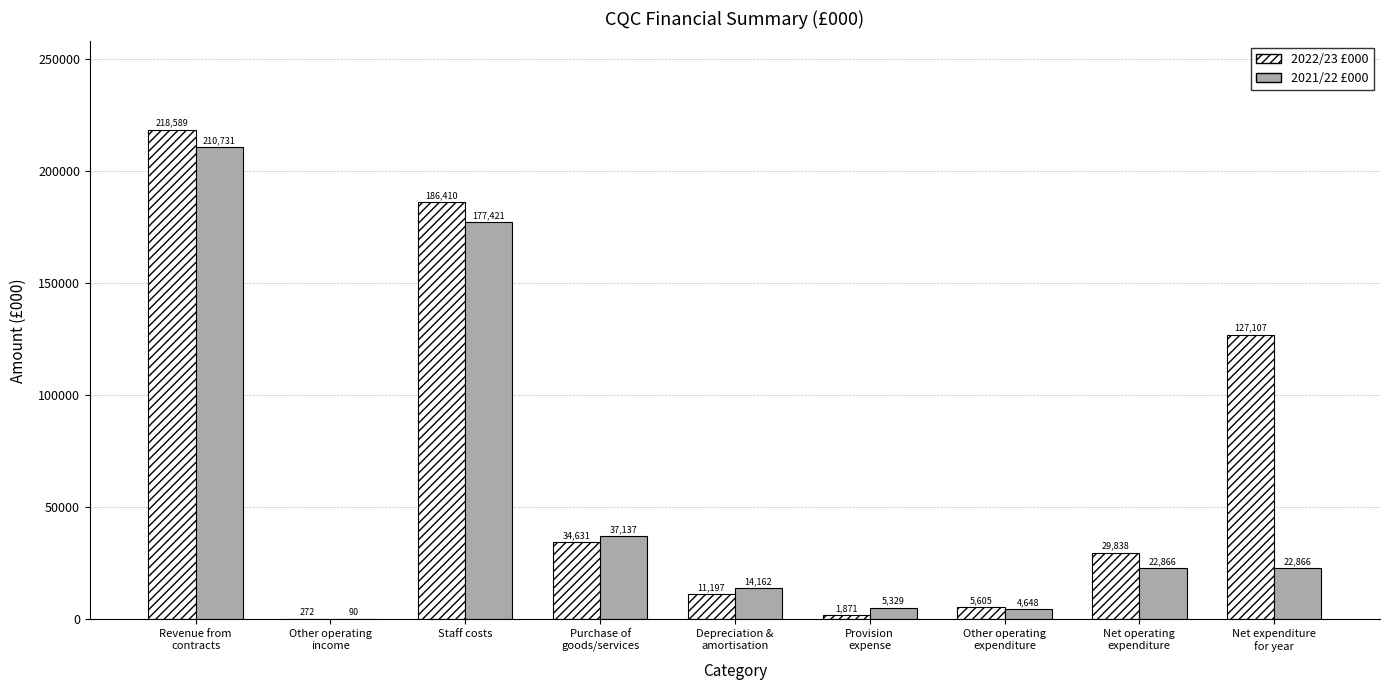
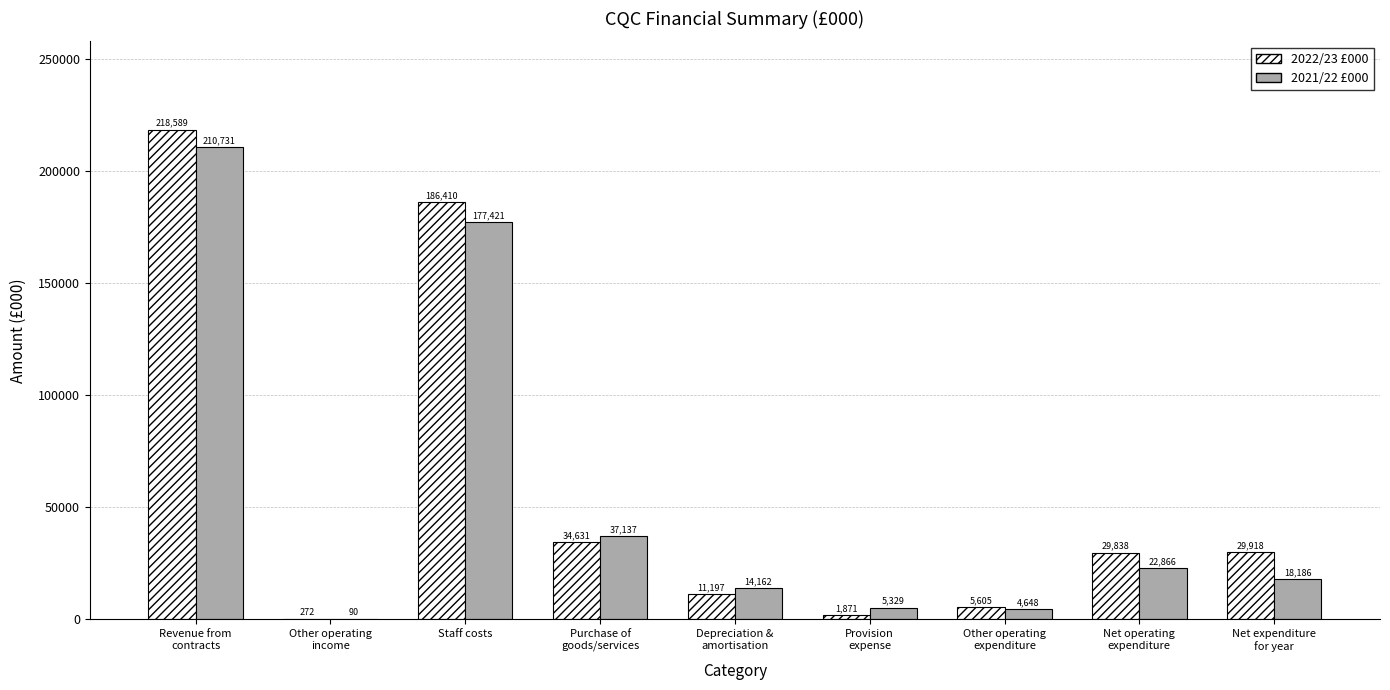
2022/23 £000, Net expenditure for year: 127,107 -> 29,918
2021/22 £000, Net expenditure for year: 22,866 -> 18,186
